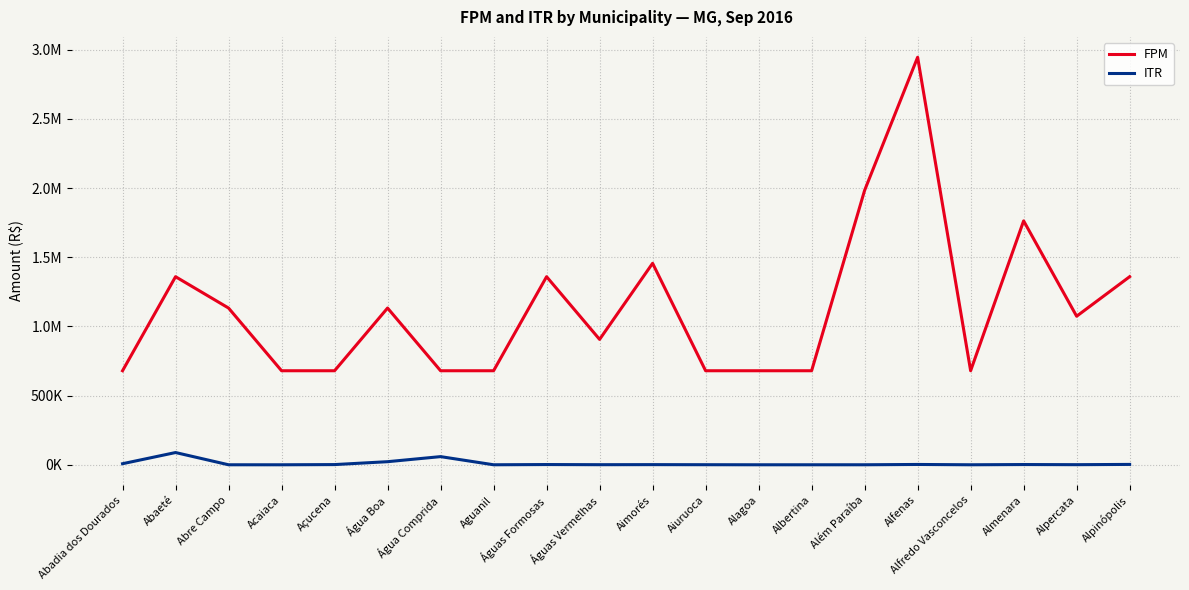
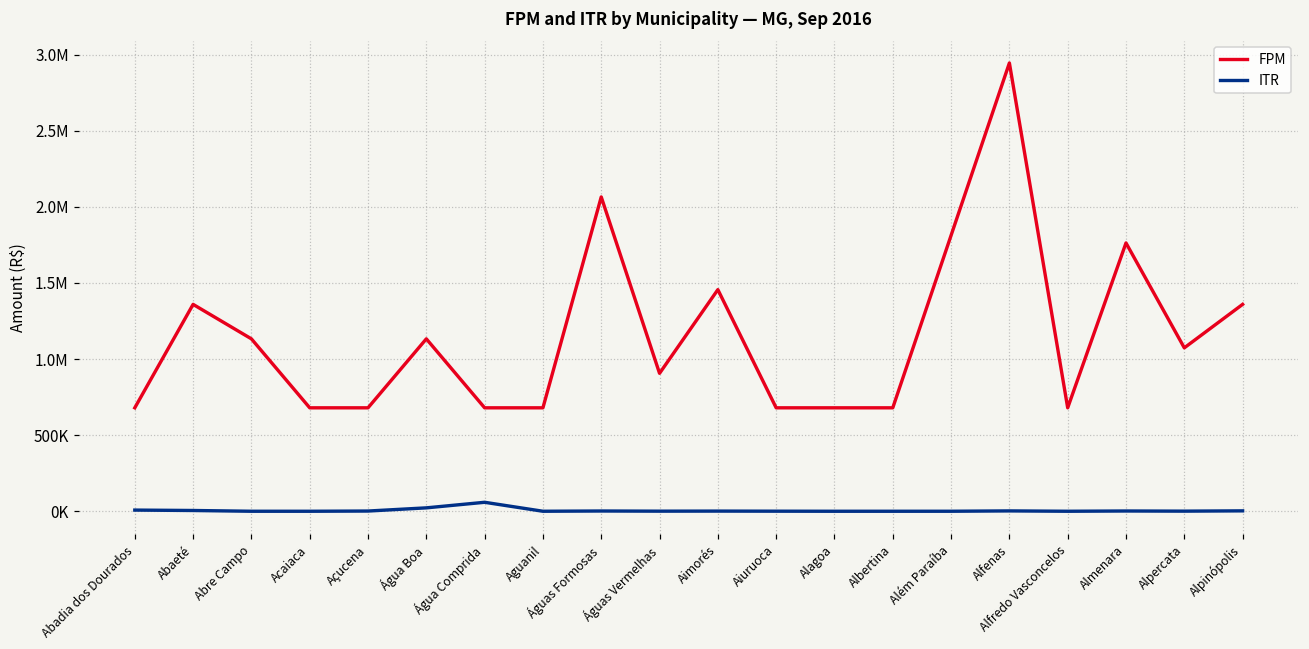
ITR, Abaeté: 90000 -> 10000
FPM, Águas Formosas: 1360000 -> 2070000
FPM, Além Paraíba: 1980000 -> 1810000
